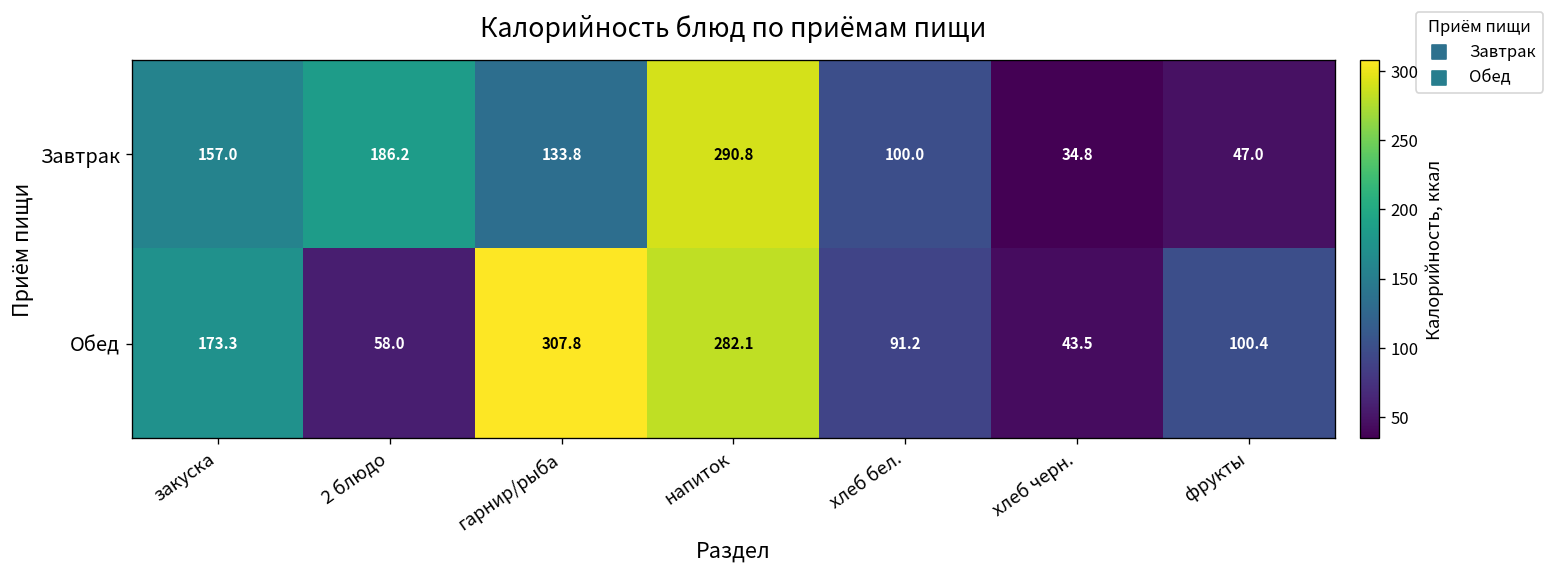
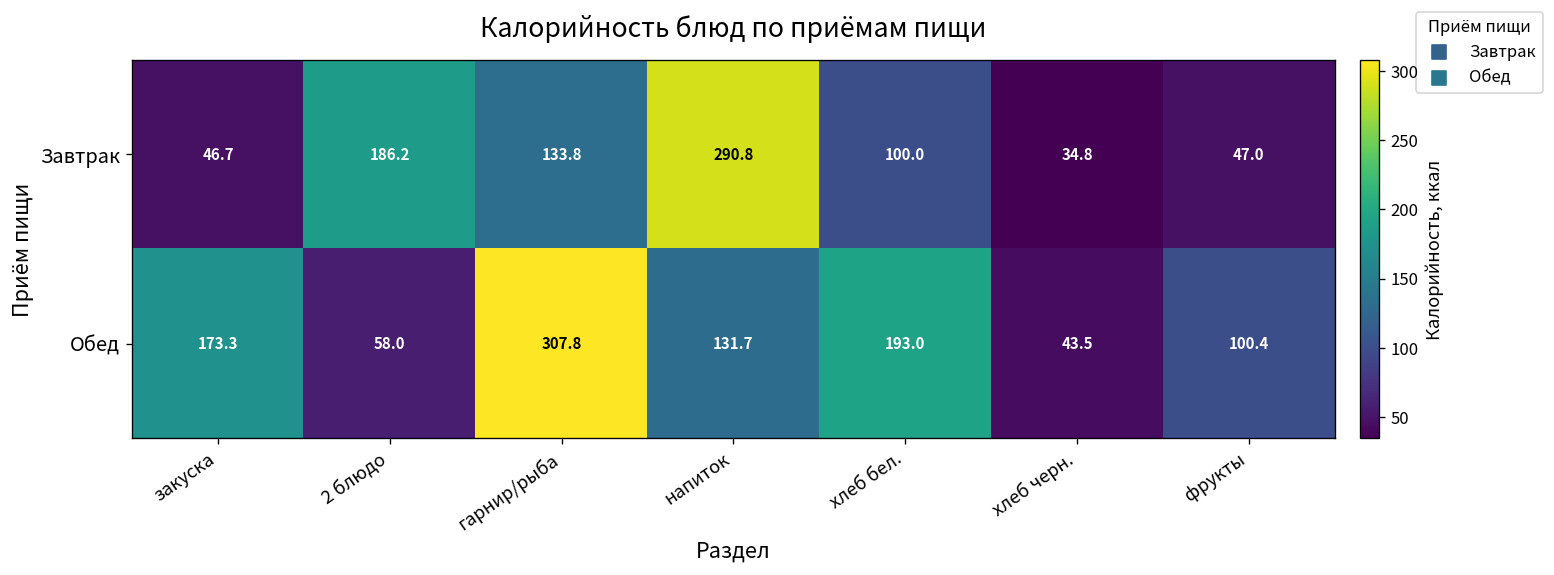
Завтрак, закуска: 157.0 -> 46.7
Обед, напиток: 282.1 -> 131.7
Обед, хлеб бел.: 91.2 -> 193.0
